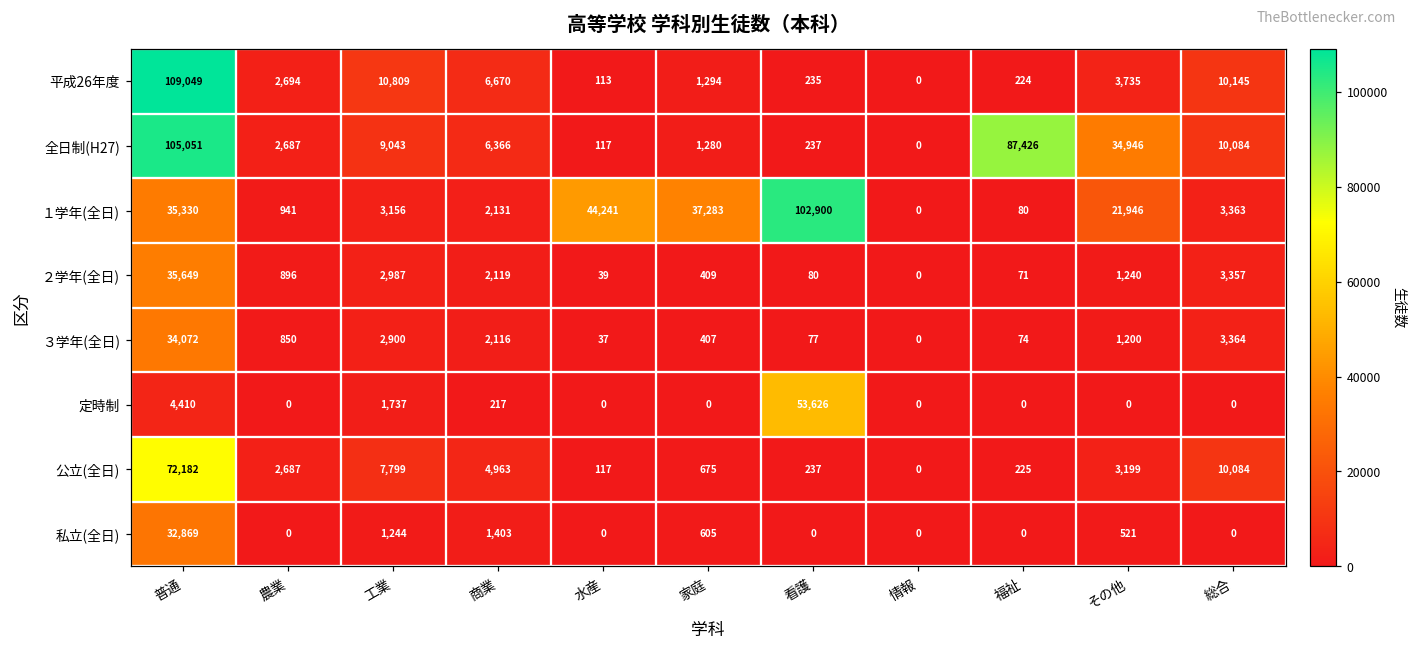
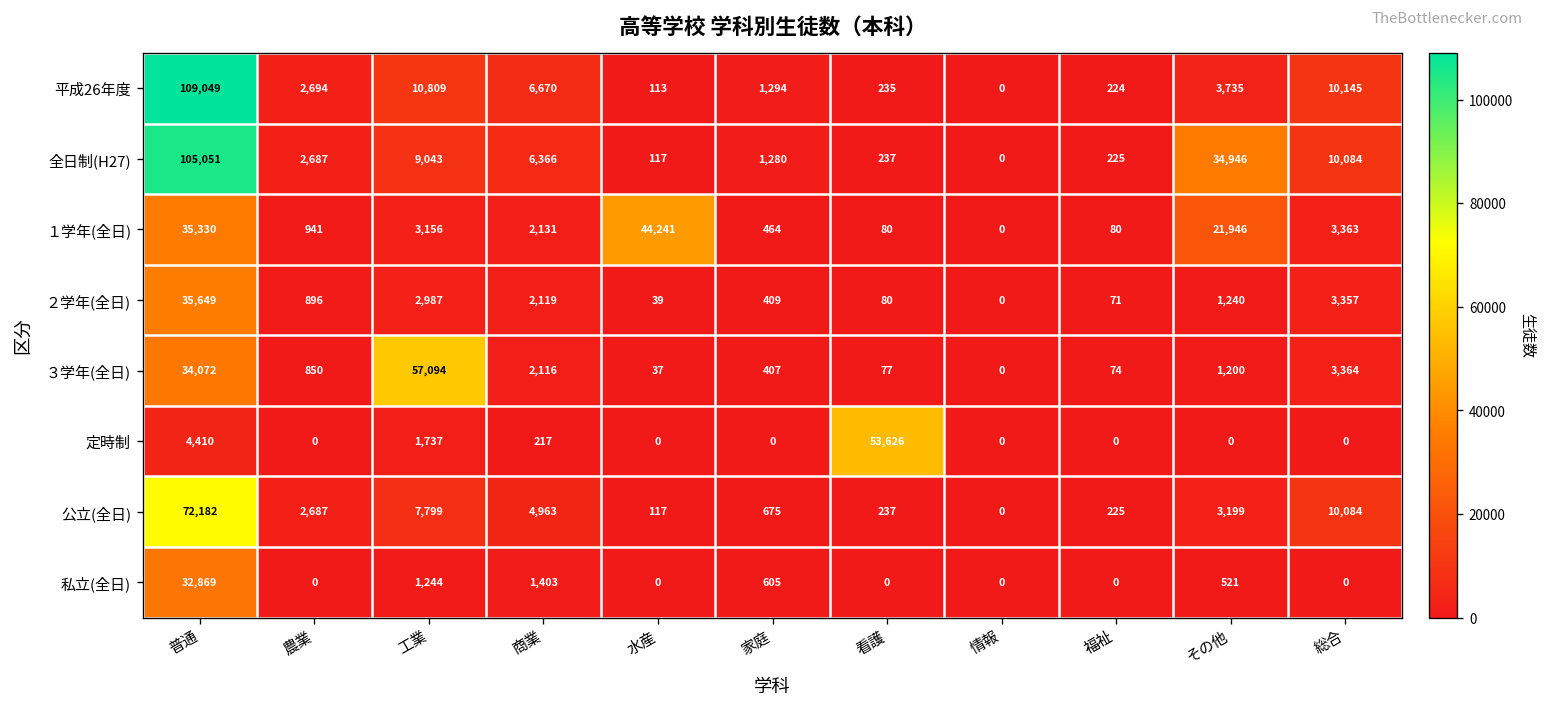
全日制(H27), 福祉: 87,426 -> 225
１学年(全日), 家庭: 37,283 -> 464
１学年(全日), 看護: 102,900 -> 80
３学年(全日), 工業: 2,900 -> 57,094
